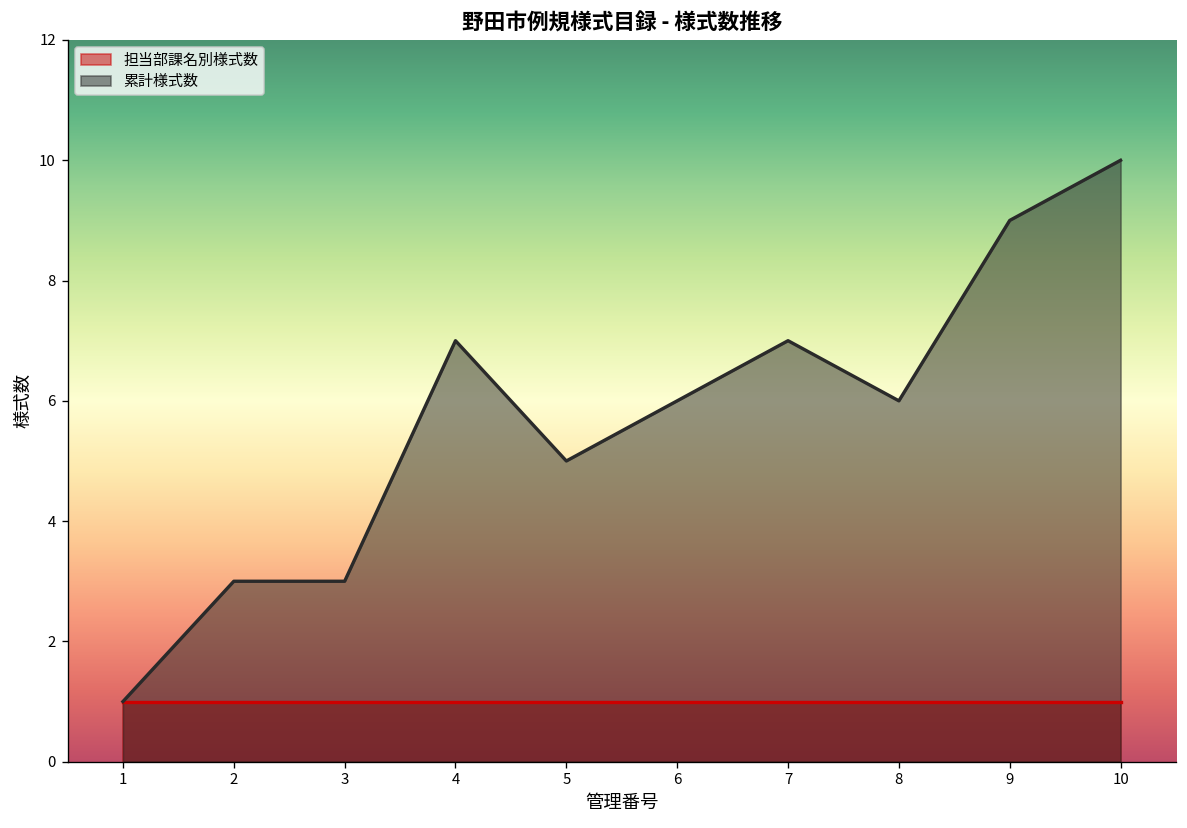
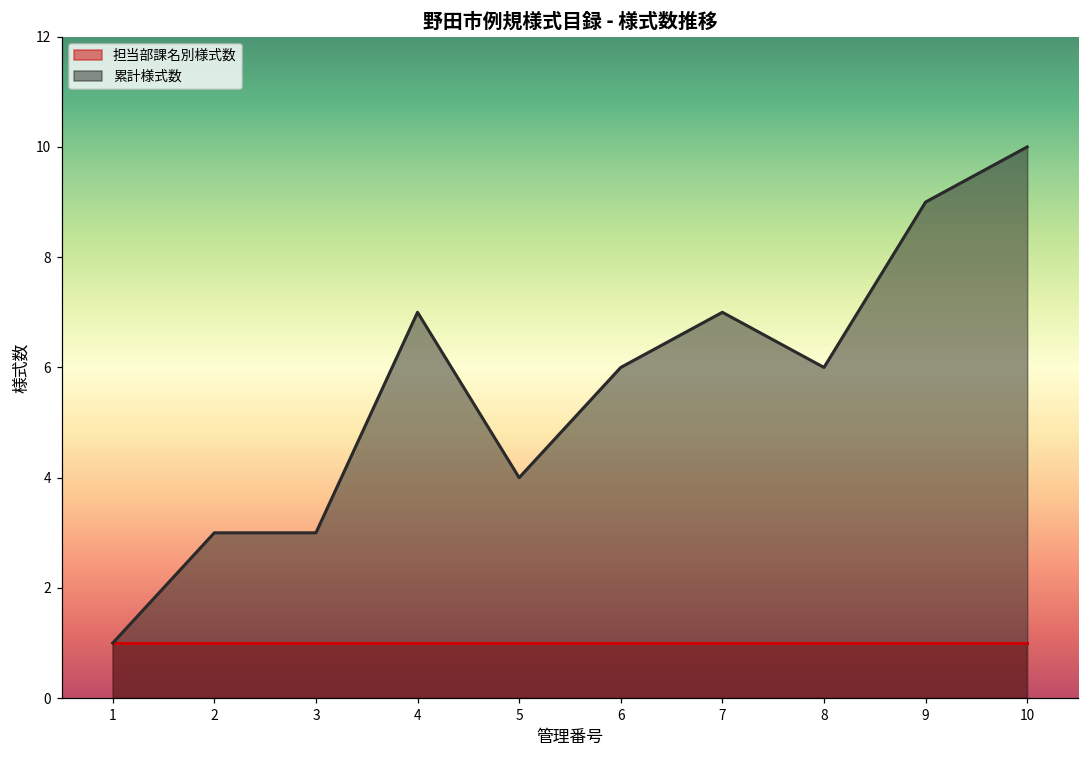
累計様式数, 5: 5 -> 4
